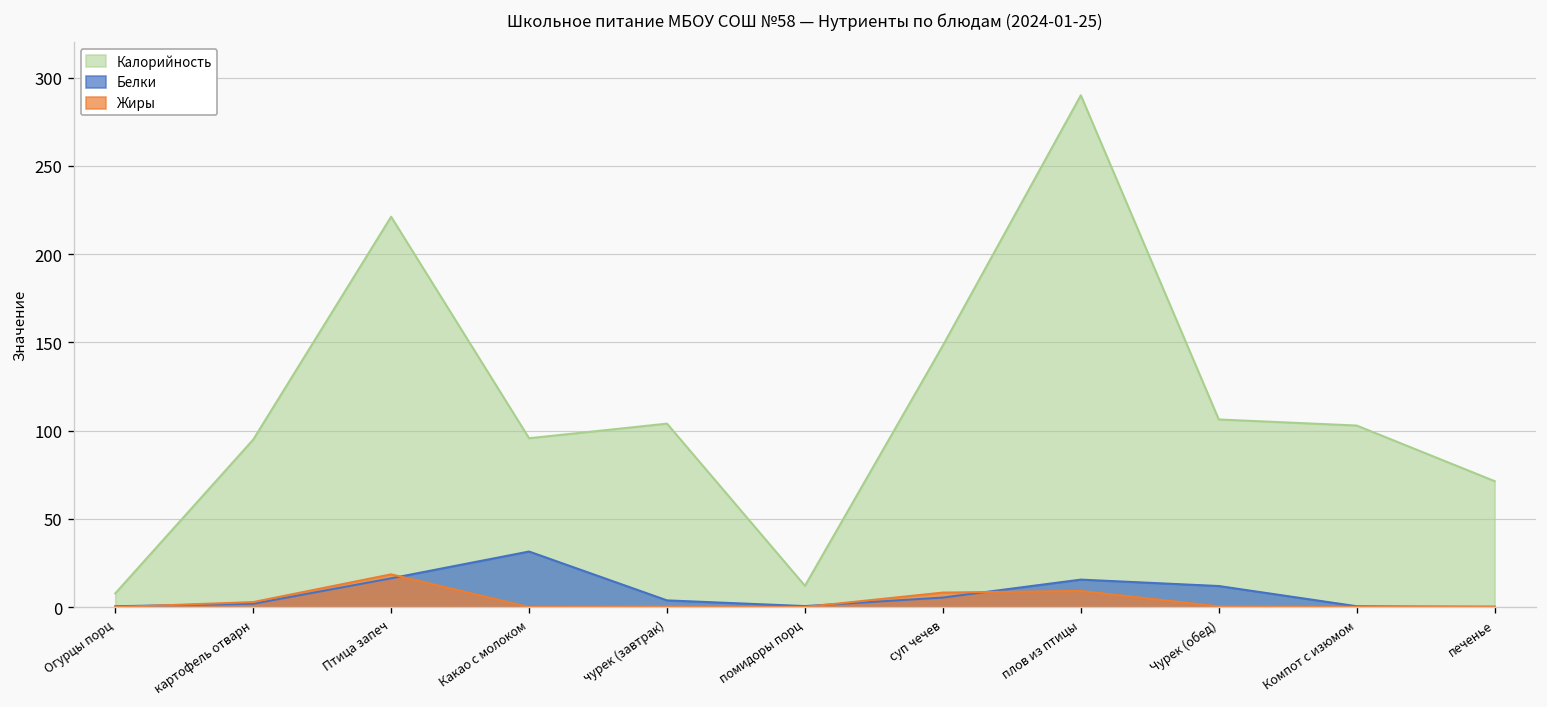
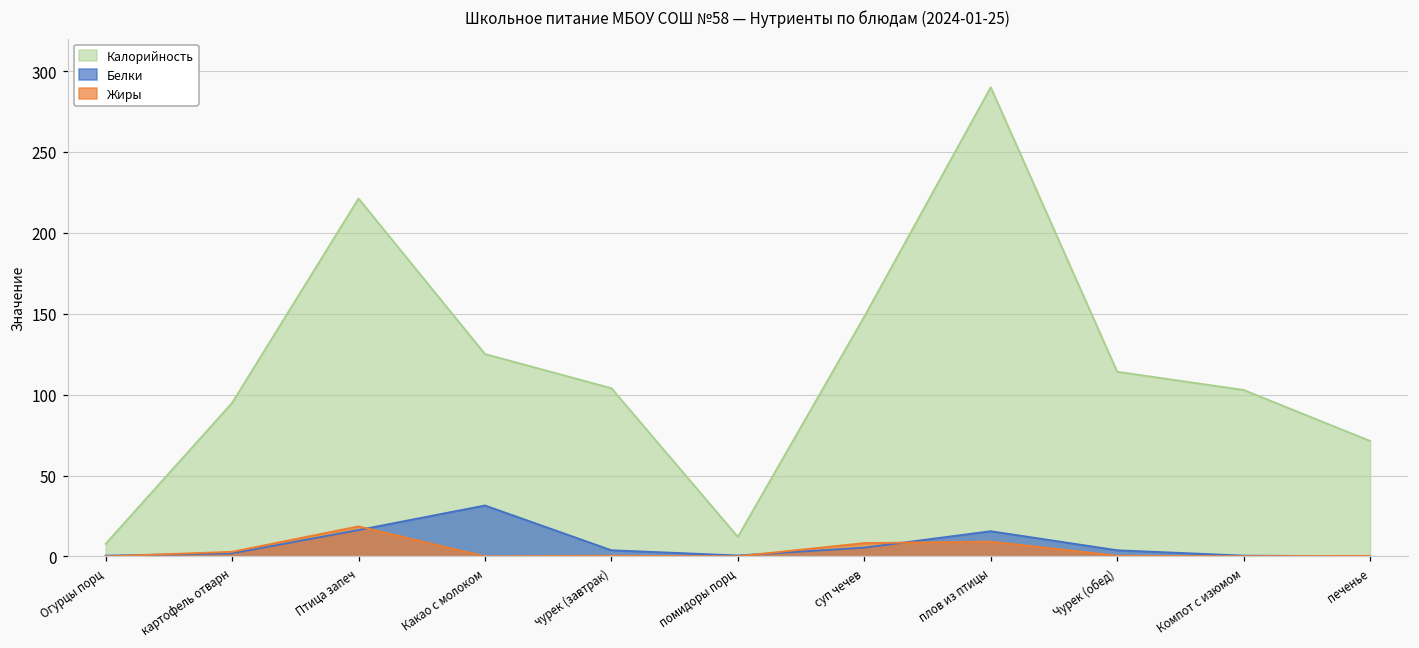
Калорийность, Какао с молоком: 96 -> 125
Калорийность, Чурек (обед): 106 -> 114
Белки, Чурек (обед): 12 -> 4
